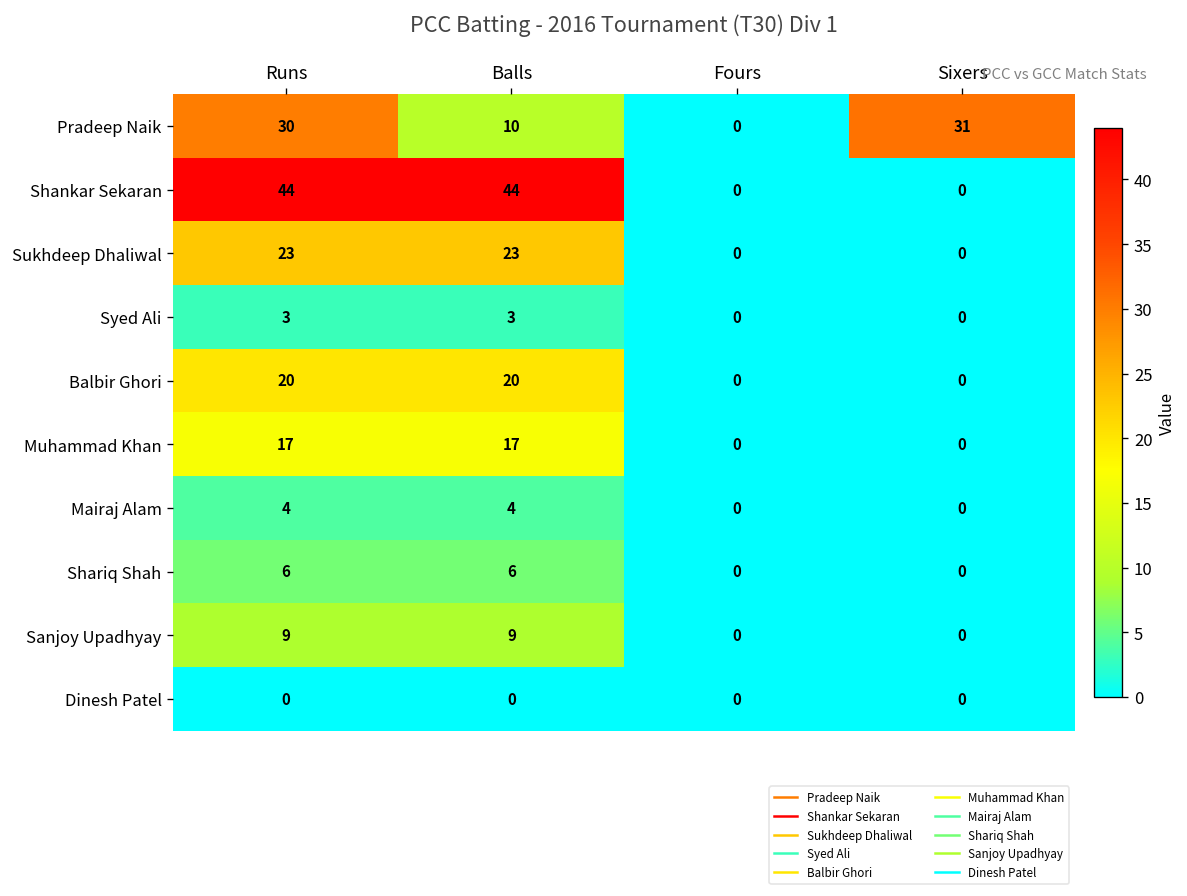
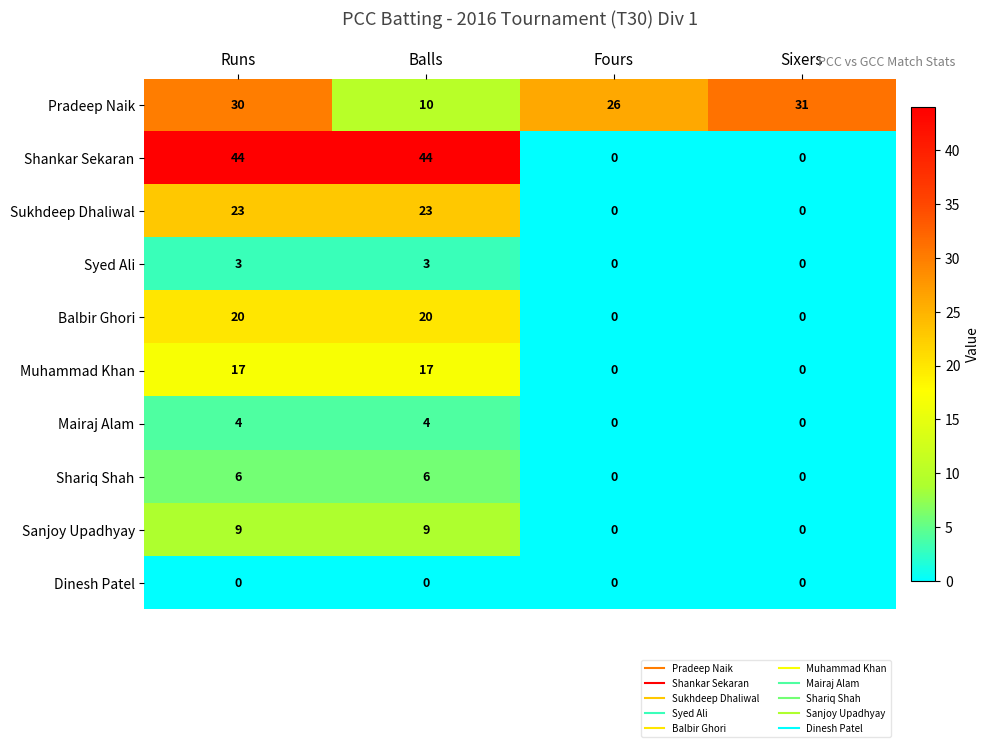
Pradeep Naik, Fours: 0 -> 26
